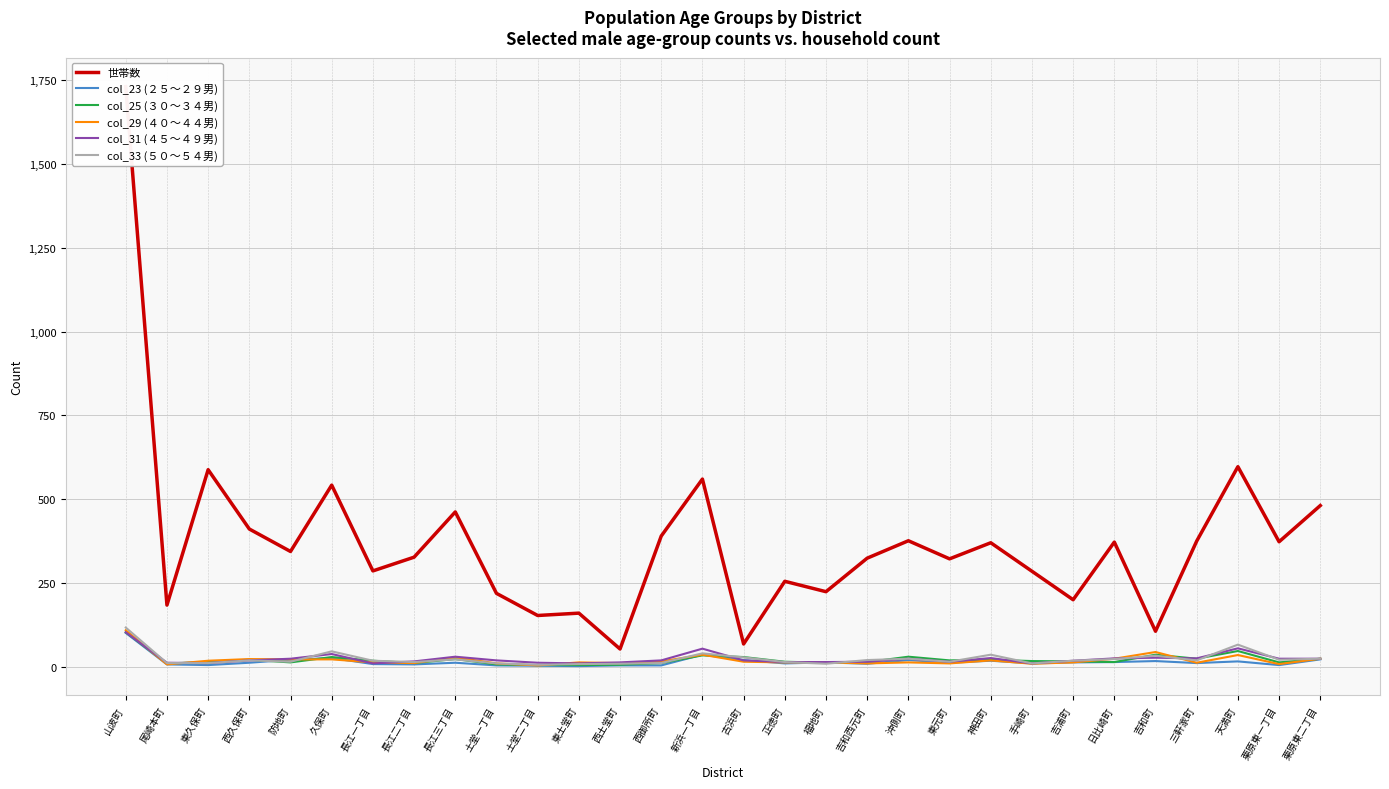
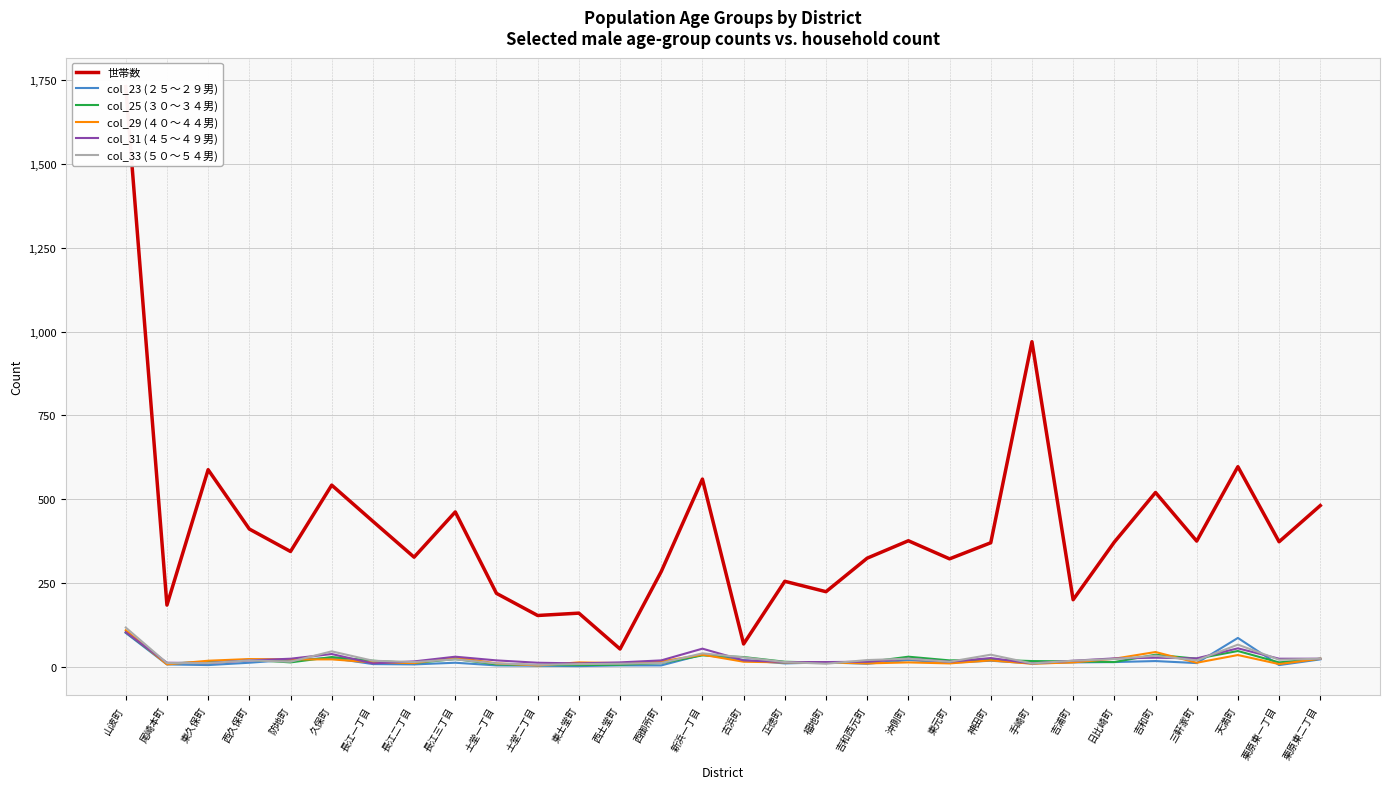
世帯数, 長江一丁目: 290 -> 430
世帯数, 西御所町: 390 -> 280
世帯数, 手崎町: 290 -> 970
世帯数, 吉和町: 110 -> 520
col_23 (２５～２９男), 天満町: 20 -> 90
